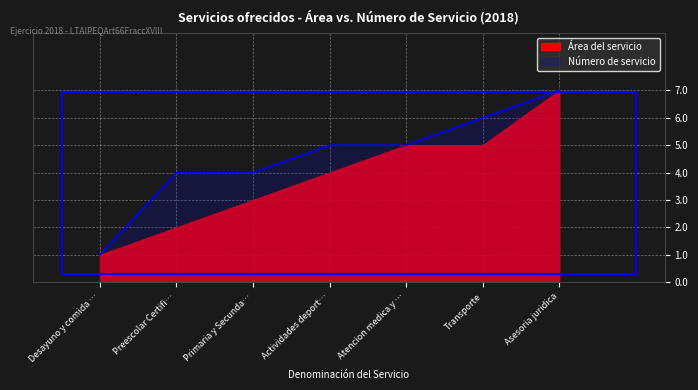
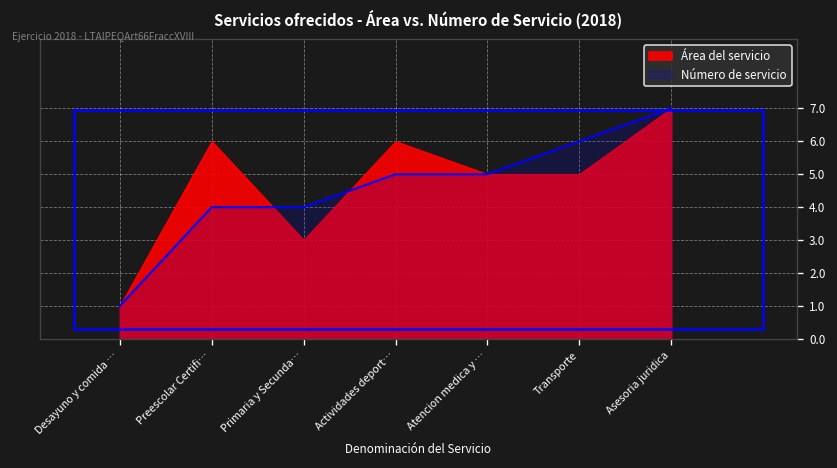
Área del servicio, Preescolar Certifi…: 2 -> 6
Área del servicio, Actividades deport…: 4 -> 6
